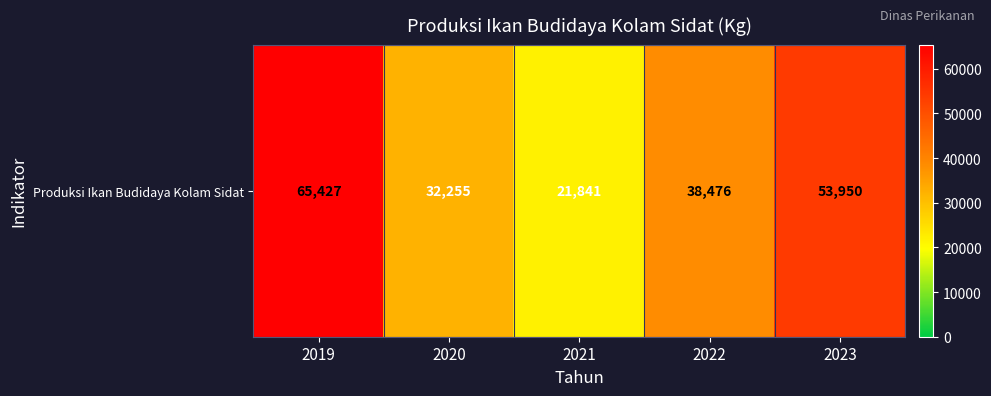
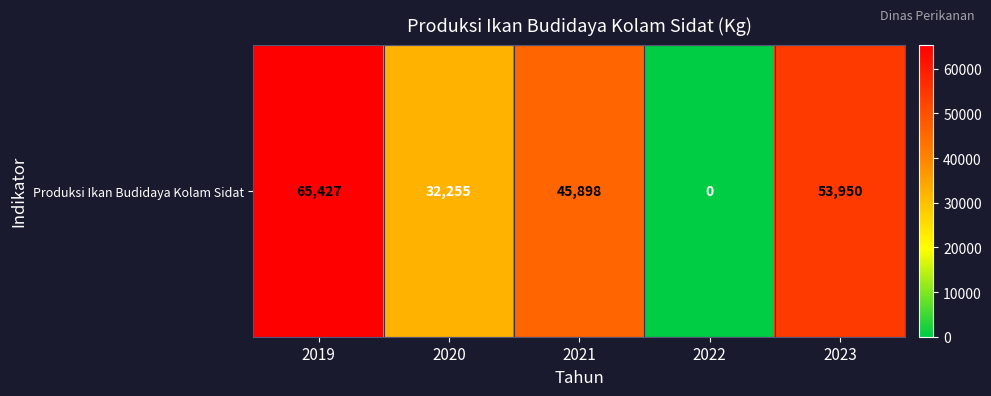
Produksi Ikan Budidaya Kolam Sidat, 2021: 21,841 -> 45,898
Produksi Ikan Budidaya Kolam Sidat, 2022: 38,476 -> 0
